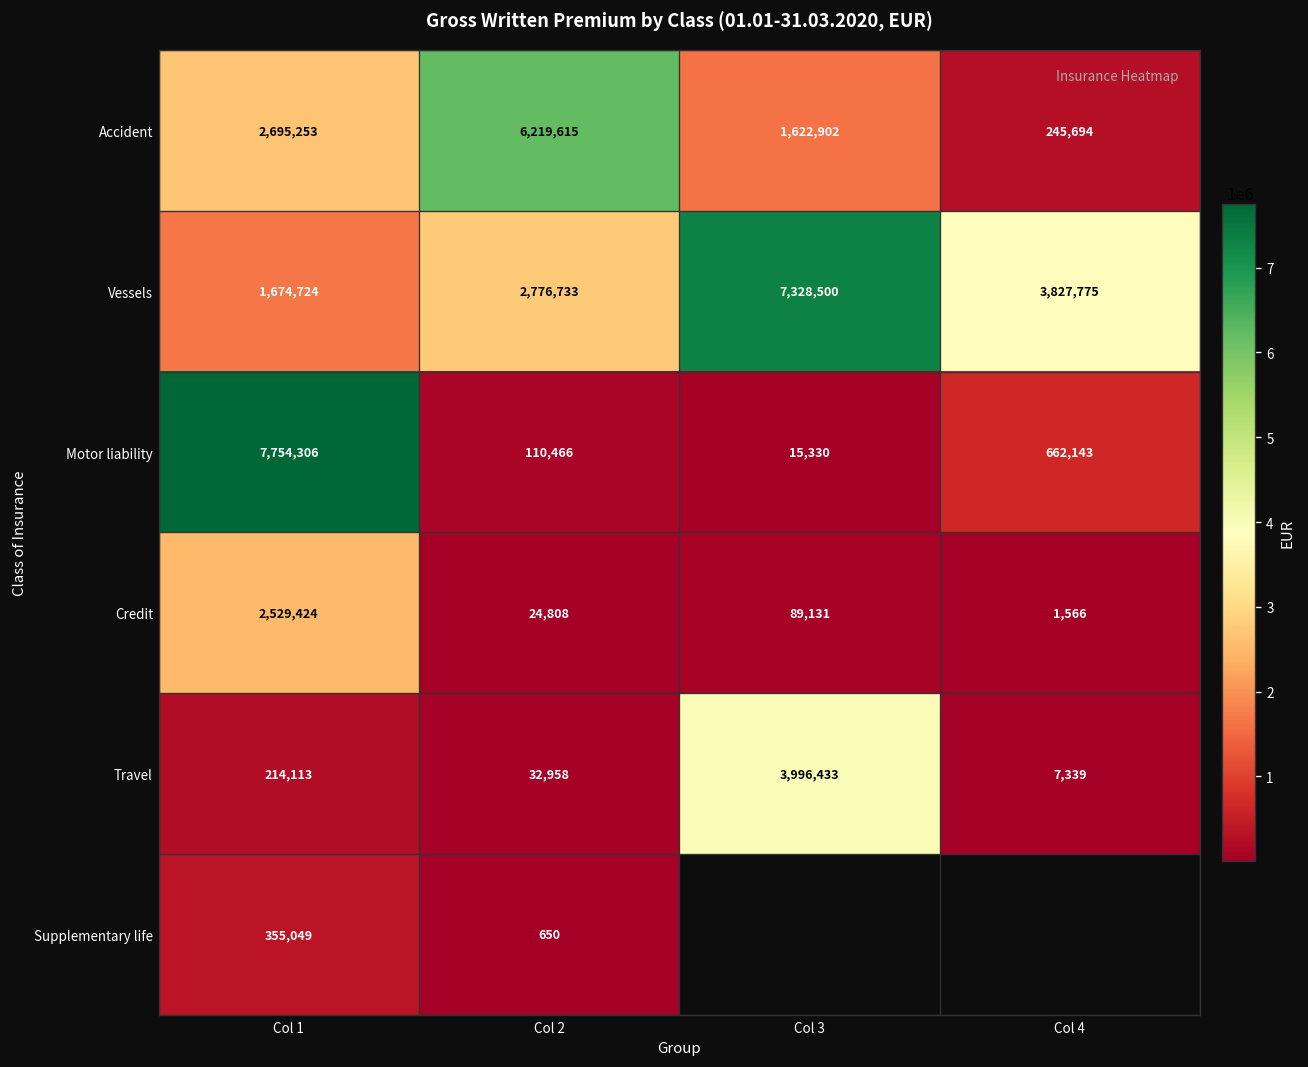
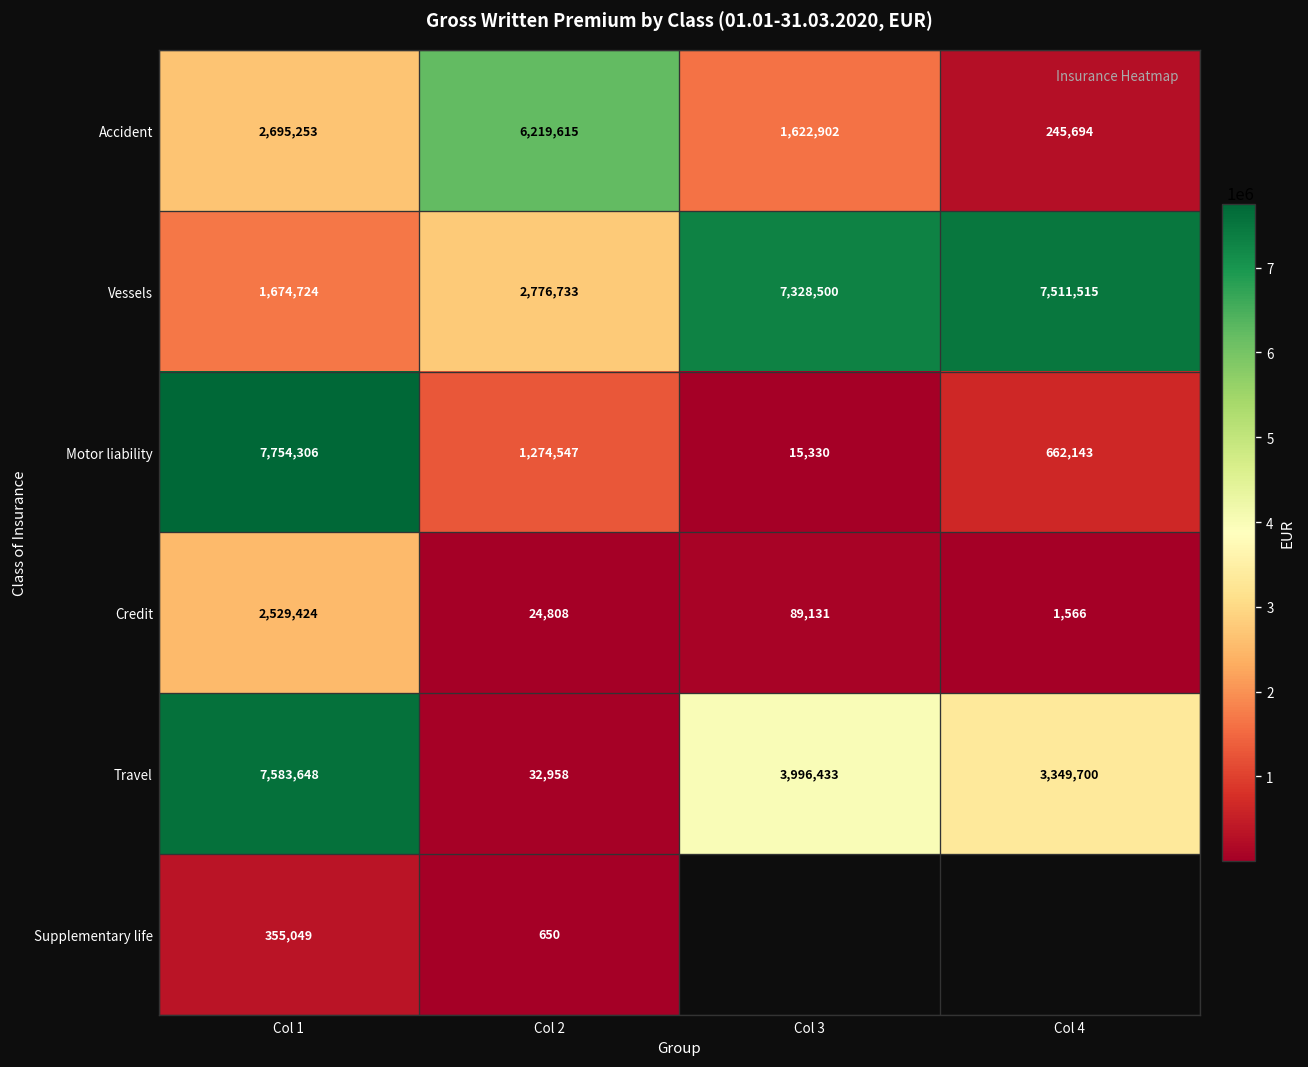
Vessels, Col 4: 3,827,775 -> 7,511,515
Motor liability, Col 2: 110,466 -> 1,274,547
Travel, Col 1: 214,113 -> 7,583,648
Travel, Col 4: 7,339 -> 3,349,700
